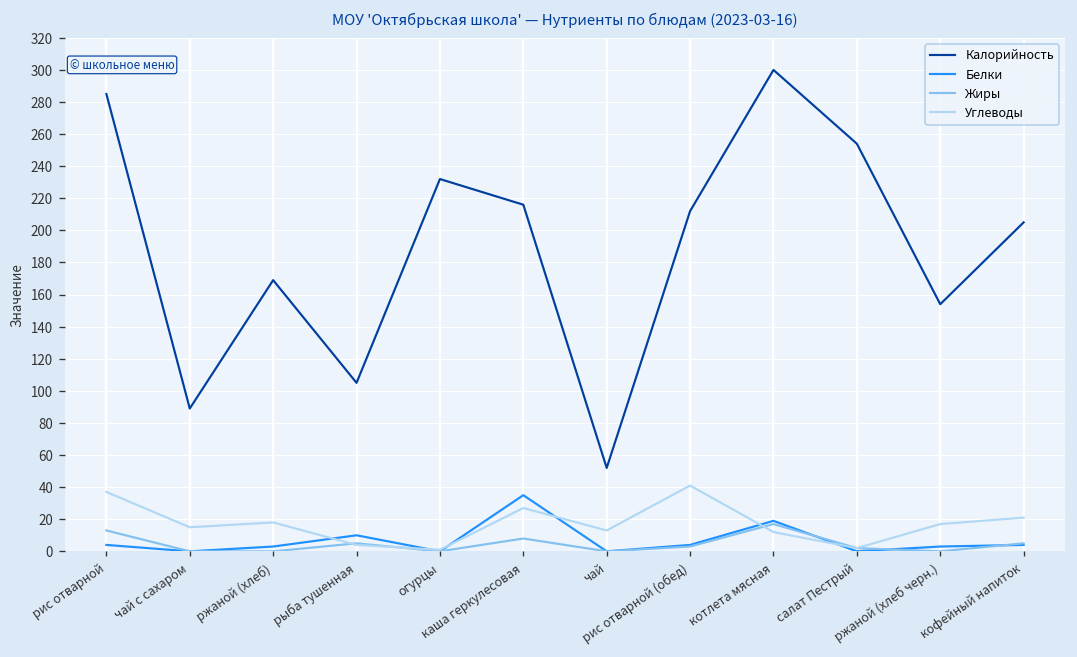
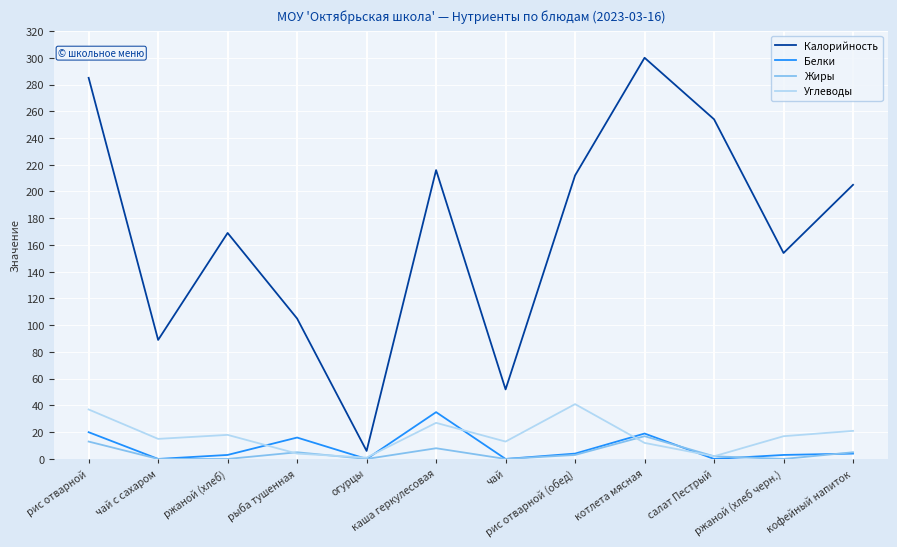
Белки, рис отварной: 4 -> 20
Белки, рыба тушенная: 10 -> 16
Калорийность, огурцы: 232 -> 6
